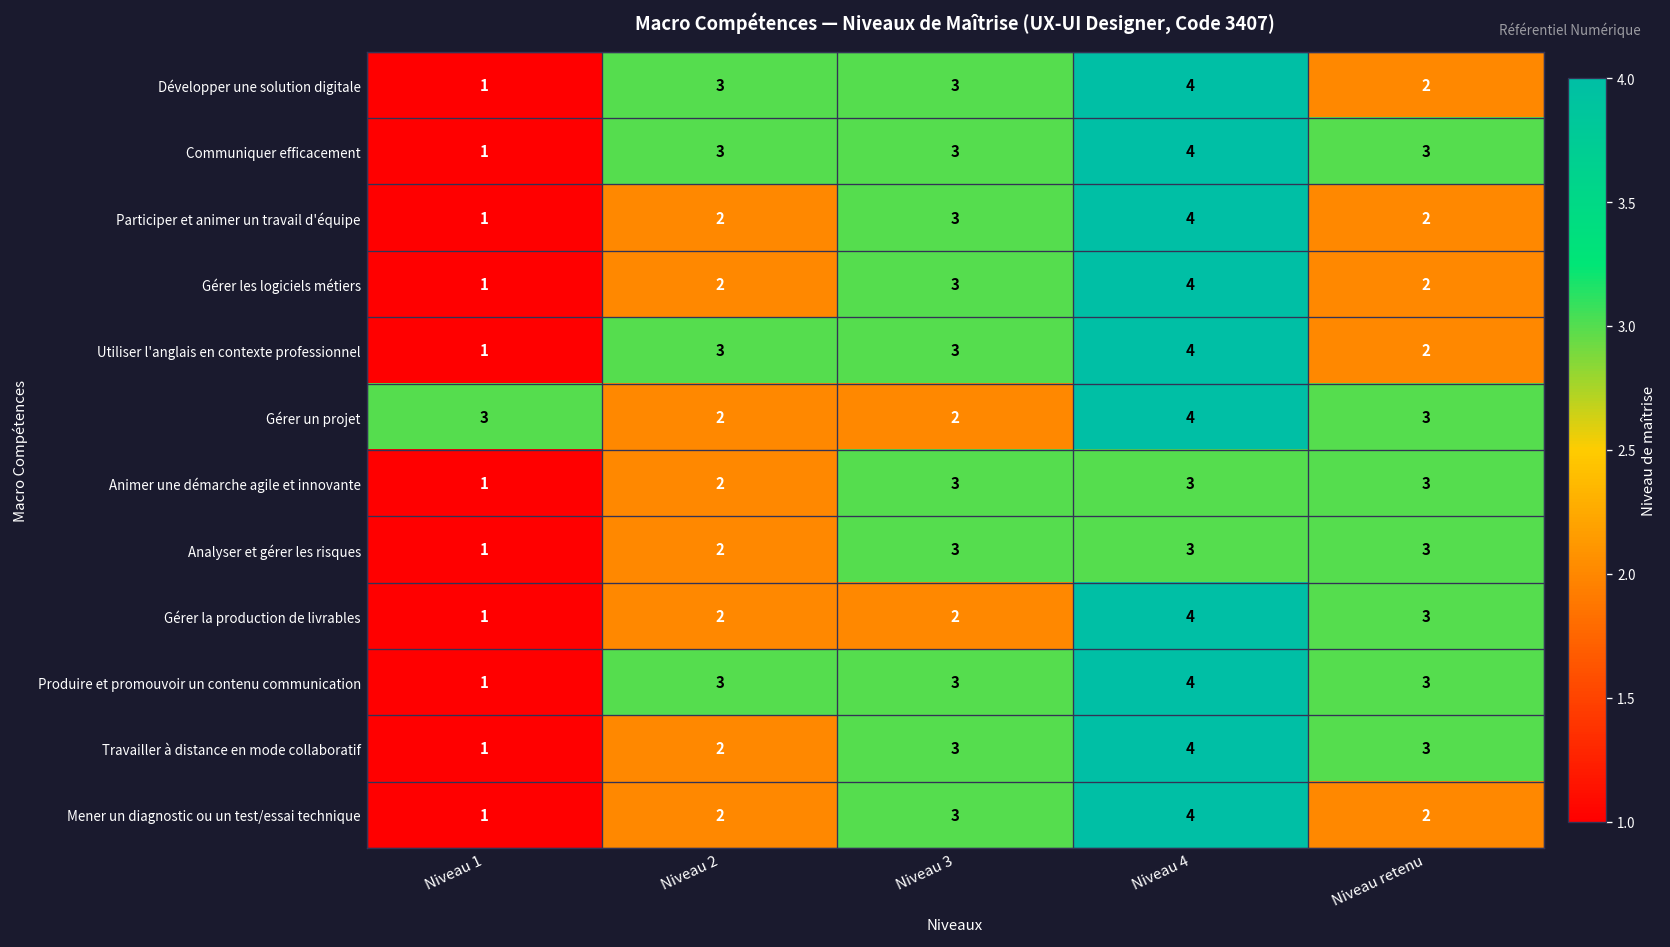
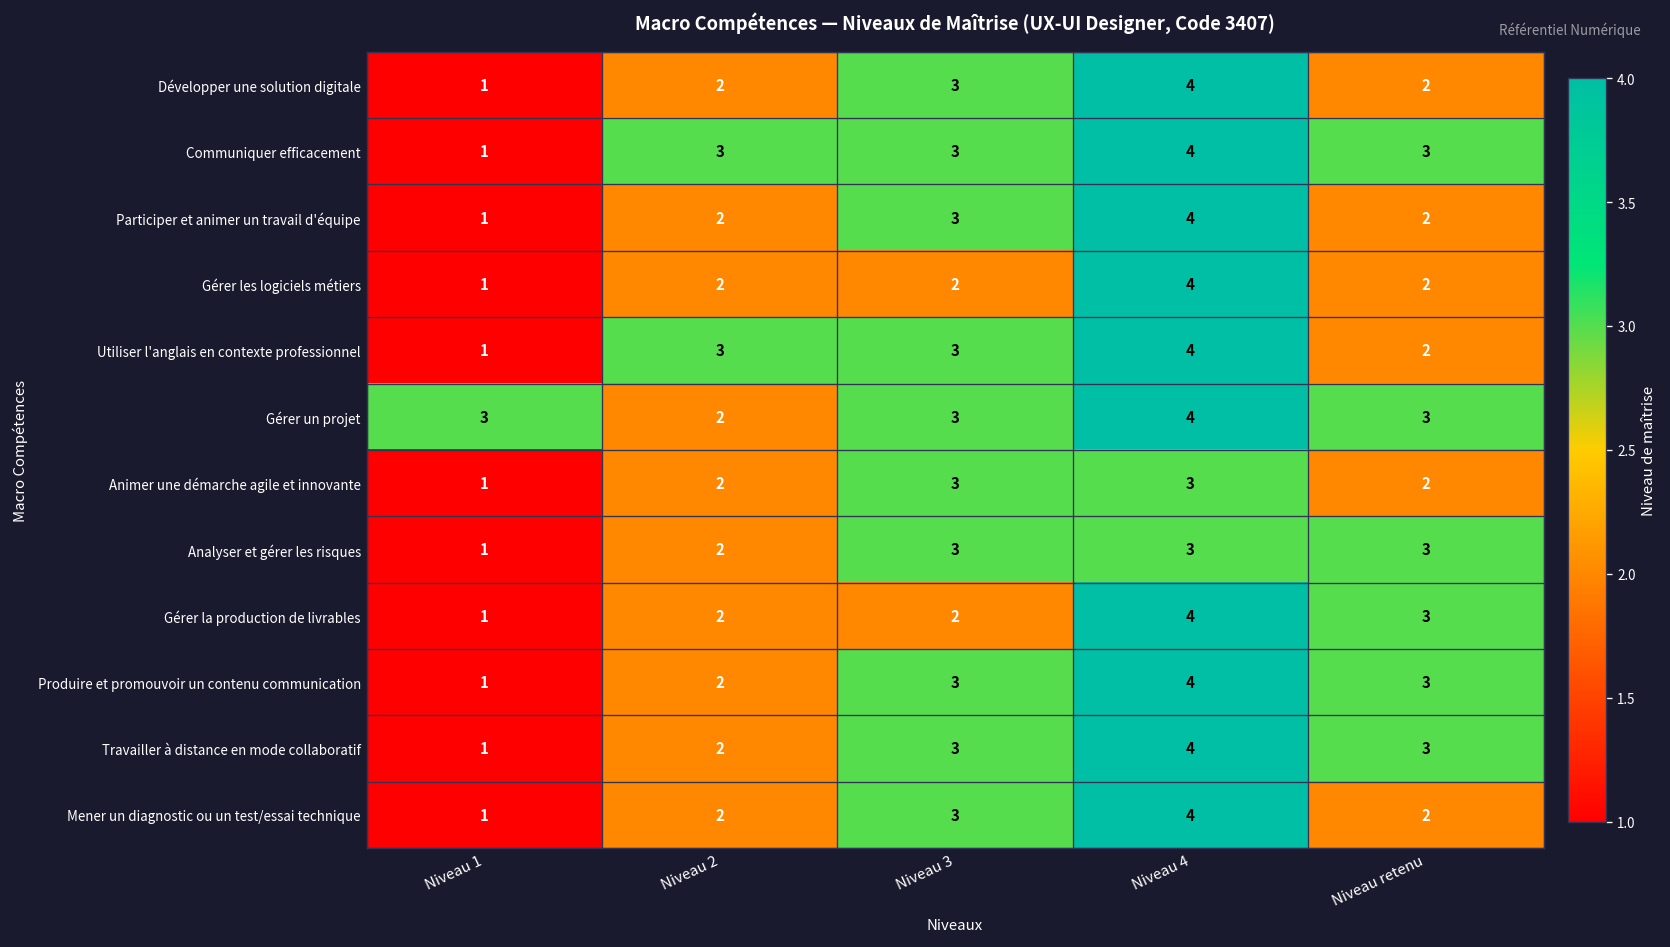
Développer une solution digitale, Niveau 2: 3 -> 2
Gérer les logiciels métiers, Niveau 3: 3 -> 2
Gérer un projet, Niveau 3: 2 -> 3
Animer une démarche agile et innovante, Niveau retenu: 3 -> 2
Produire et promouvoir un contenu communication, Niveau 2: 3 -> 2
